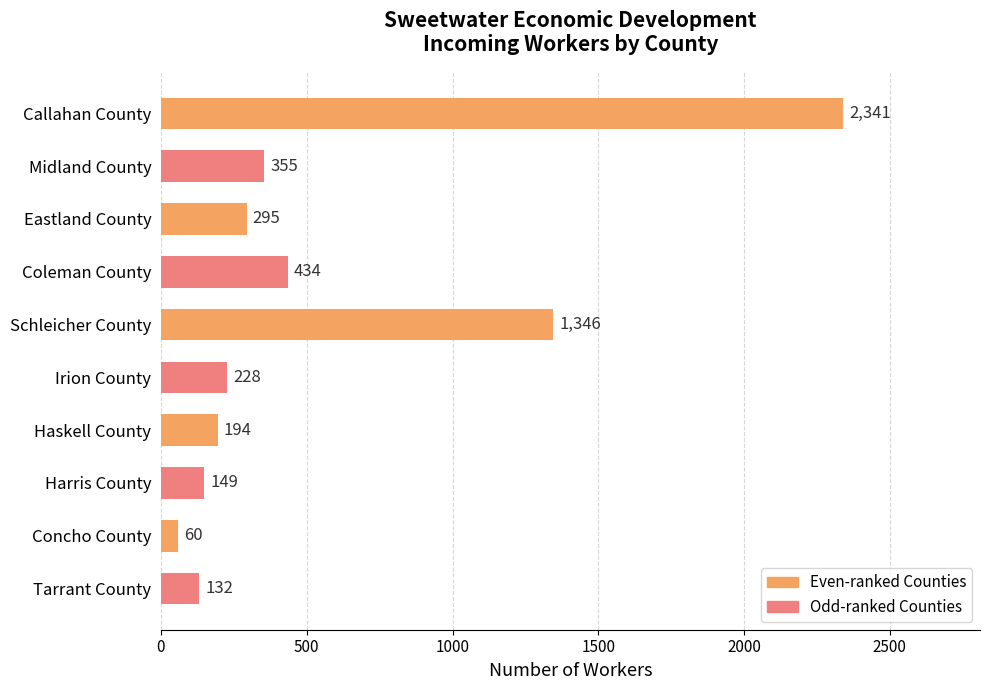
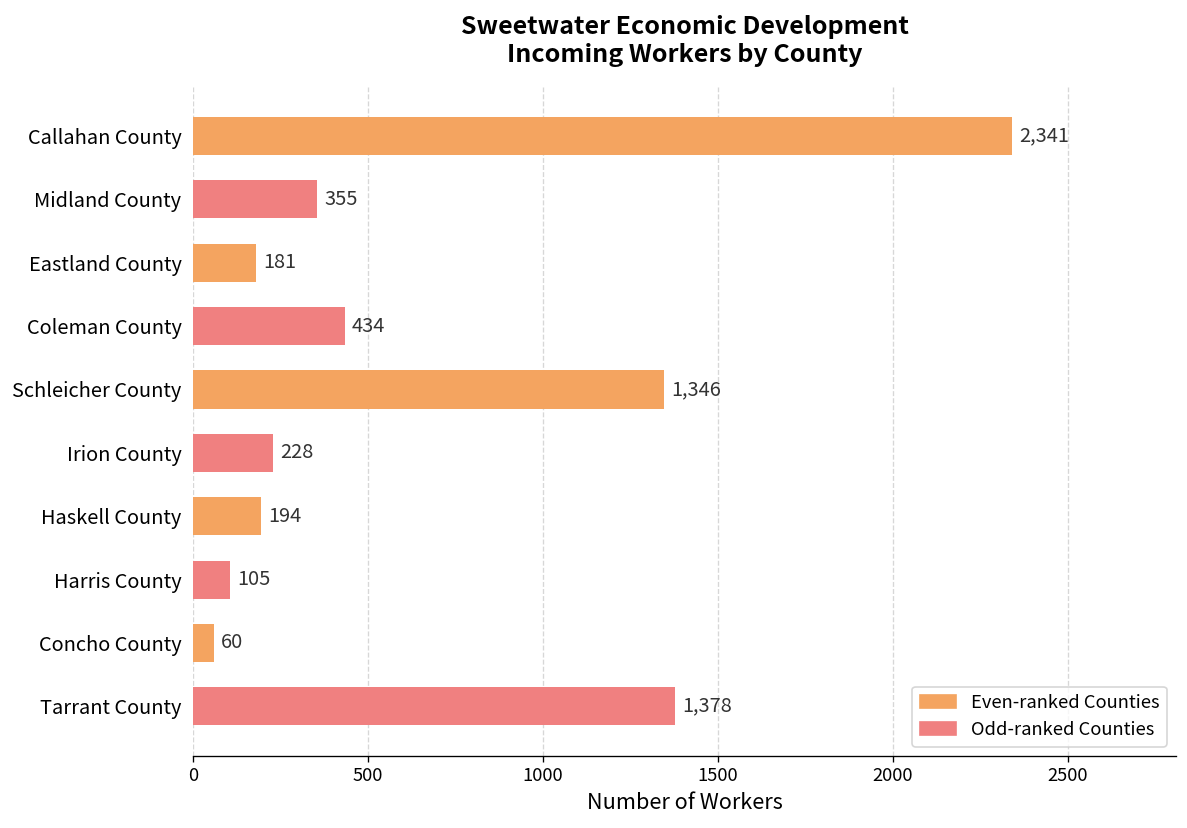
Eastland County: 295 -> 181
Harris County: 149 -> 105
Tarrant County: 132 -> 1,378
